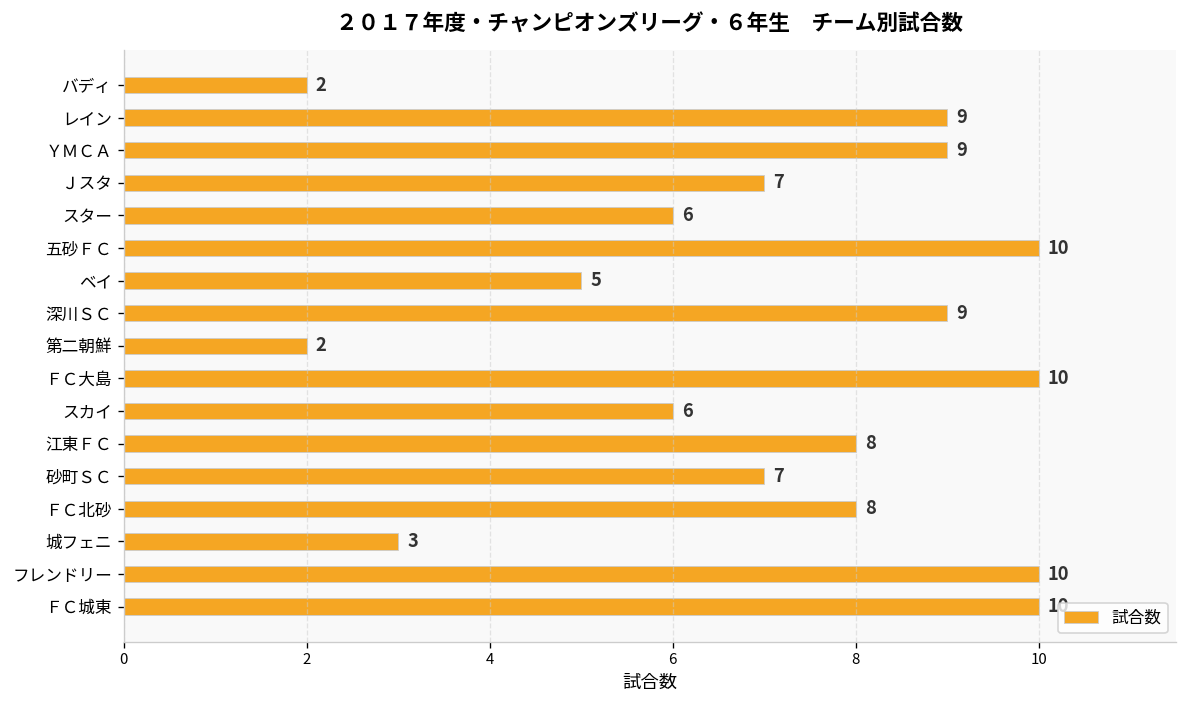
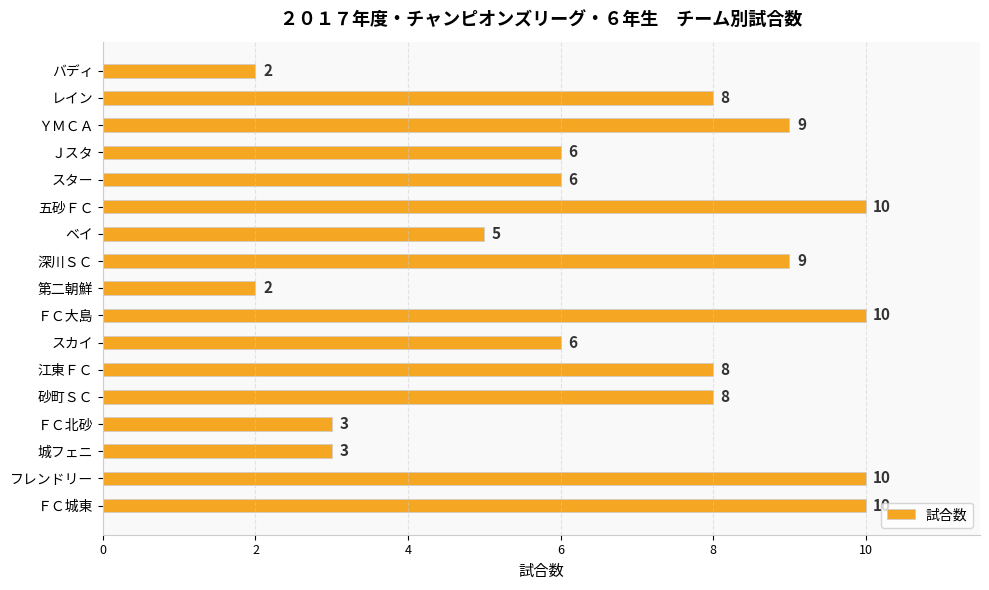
レイン: 9 -> 8
Ｊスタ: 7 -> 6
砂町ＳＣ: 7 -> 8
ＦＣ北砂: 8 -> 3
